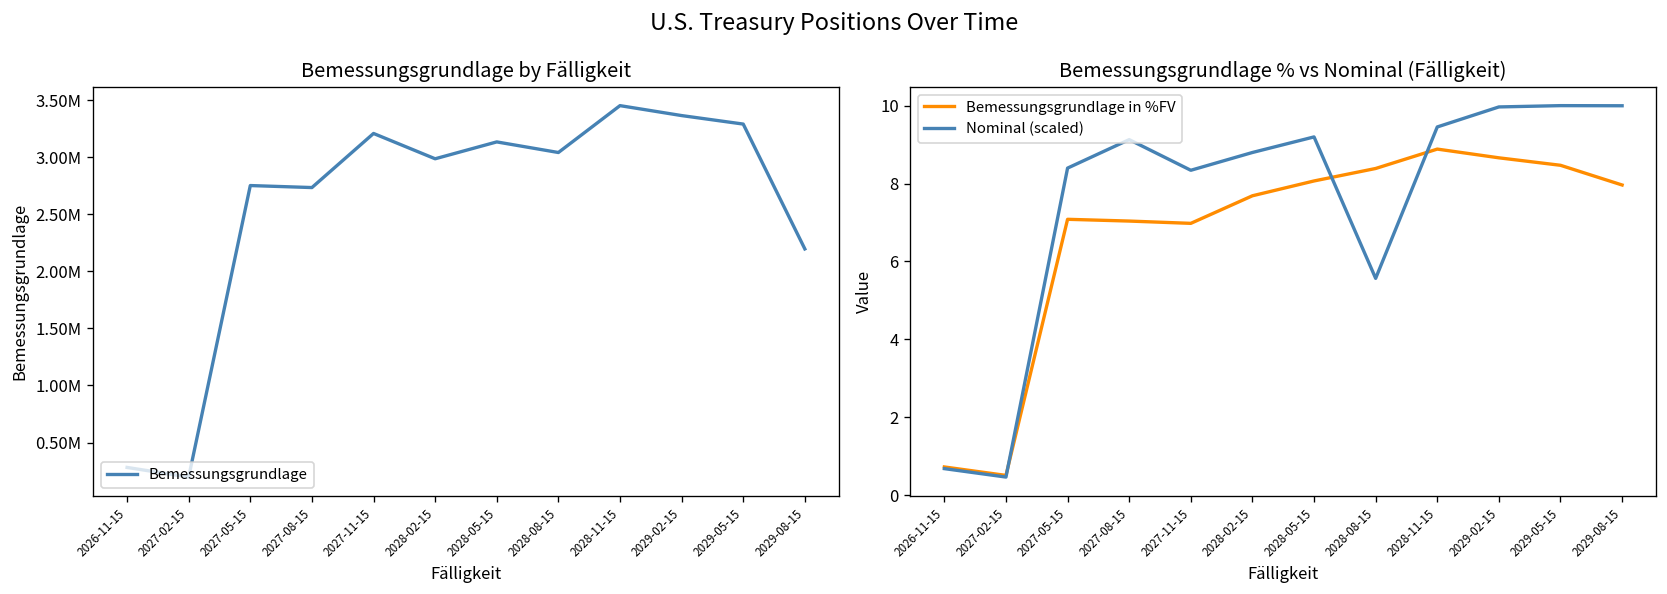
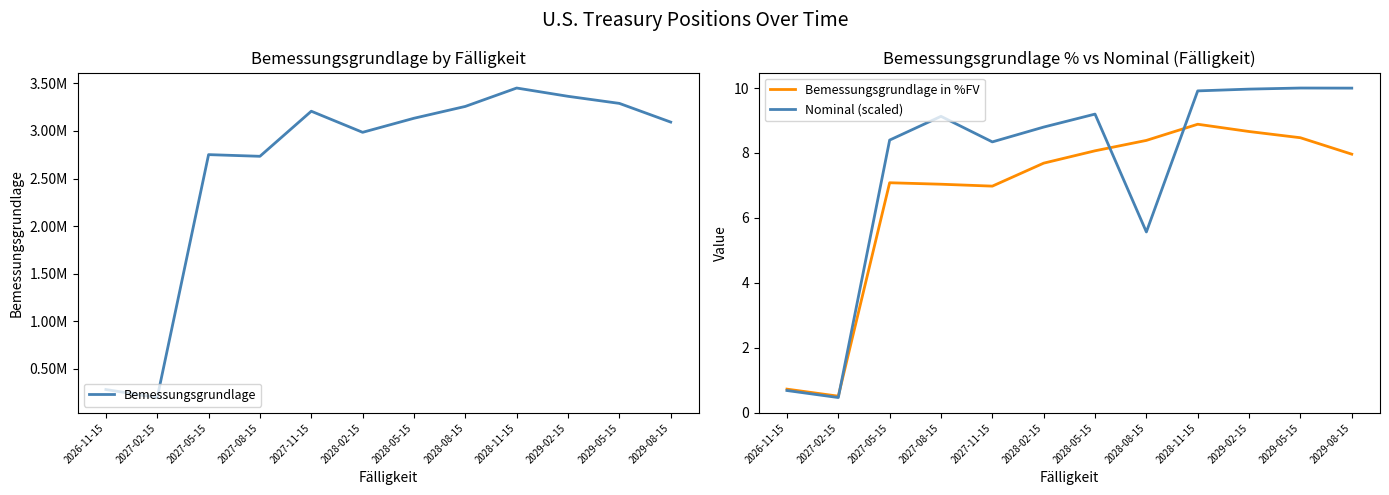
Bemessungsgrundlage by Fälligkeit, 2028-08-15: 3000000 -> 3300000
Bemessungsgrundlage by Fälligkeit, 2029-08-15: 2200000 -> 3100000
Bemessungsgrundlage % vs Nominal (Fälligkeit), Nominal (scaled), 2028-11-15: 9.5 -> 9.9
